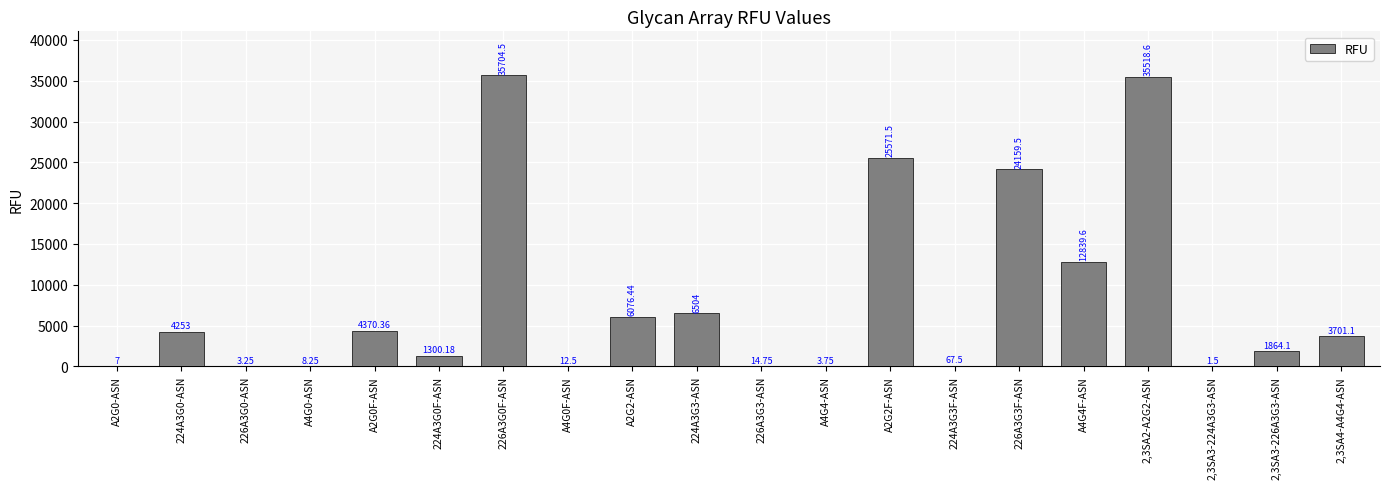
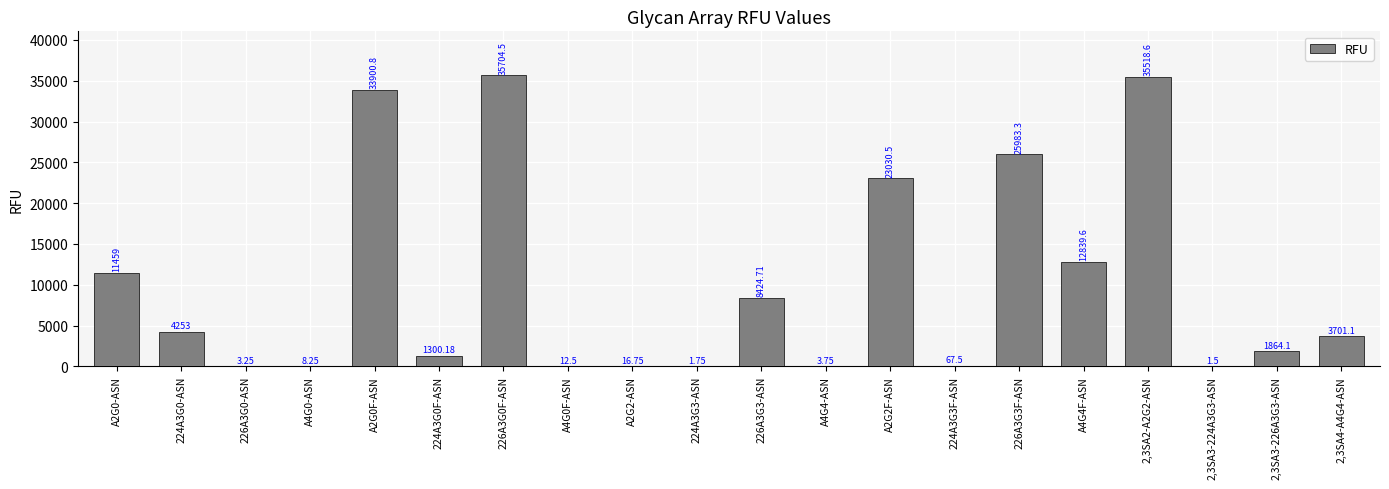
A2G0-ASN: 7 -> 11459
A2G0F-ASN: 4370.36 -> 33900.8
A2G2-ASN: 6076.44 -> 16.75
224A3G3-ASN: 6504 -> 1.75
226A3G3-ASN: 14.75 -> 8424.71
A2G2F-ASN: 25571.5 -> 23030.5
226A3G3F-ASN: 24159.5 -> 25983.3
